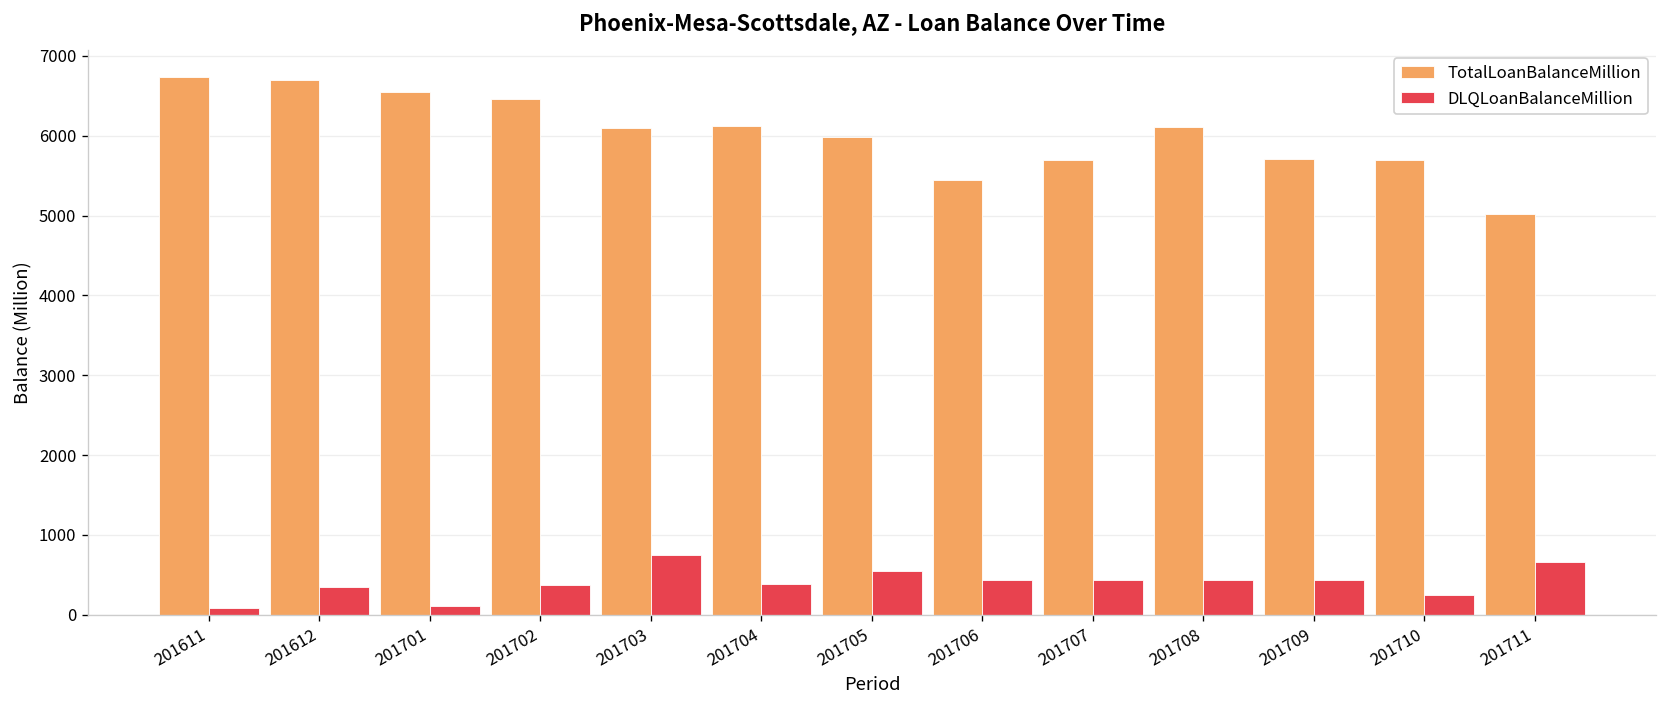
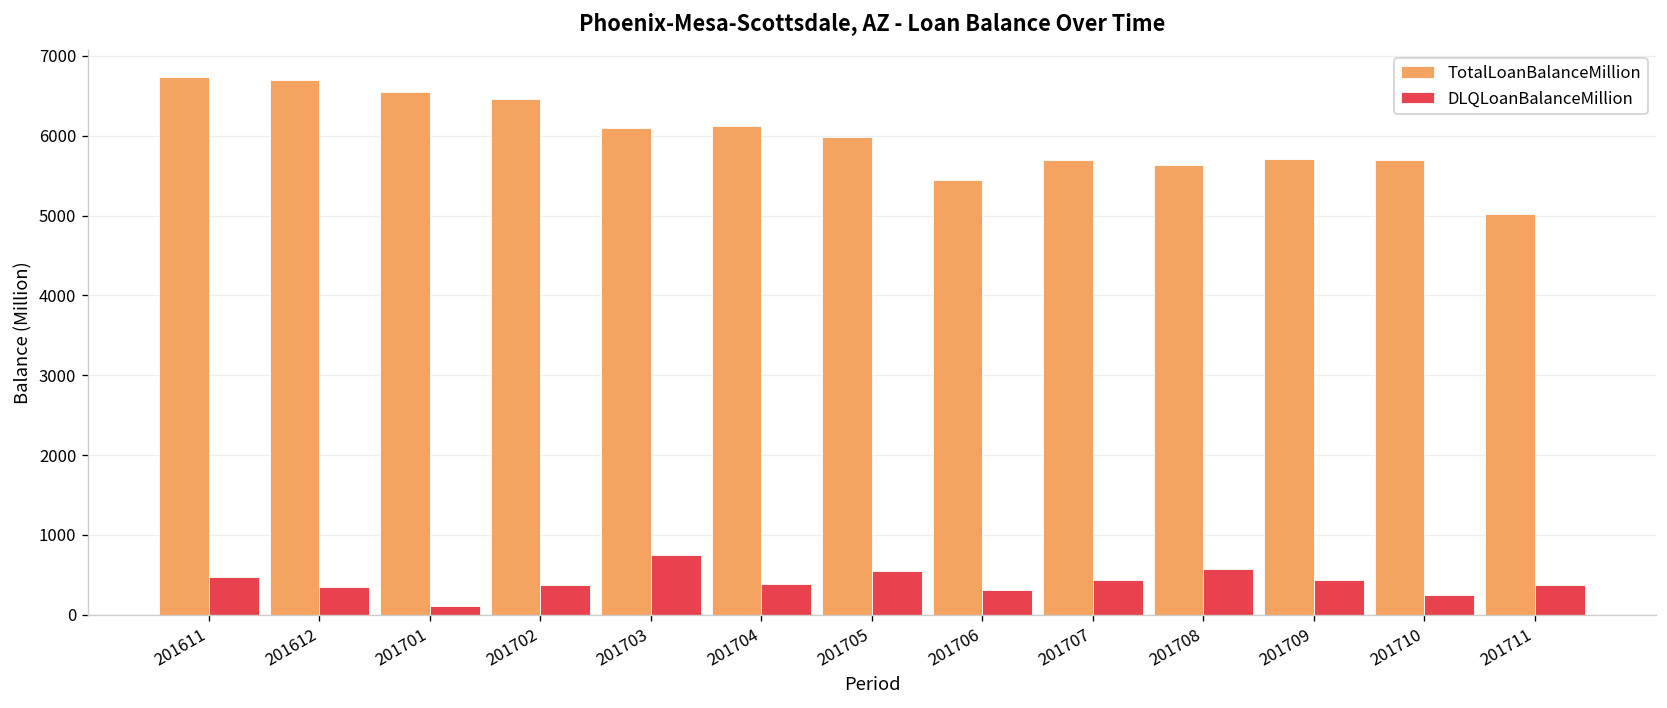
DLQLoanBalanceMillion, 201611: 100 -> 500
DLQLoanBalanceMillion, 201706: 400 -> 300
TotalLoanBalanceMillion, 201708: 6100 -> 5600
DLQLoanBalanceMillion, 201708: 400 -> 600
DLQLoanBalanceMillion, 201711: 700 -> 400
